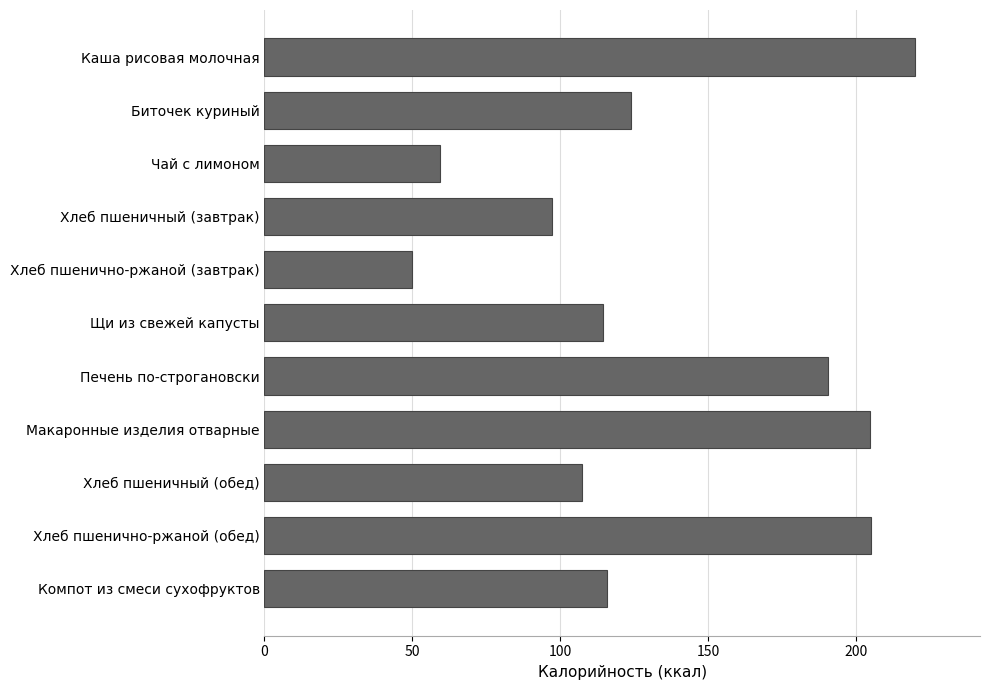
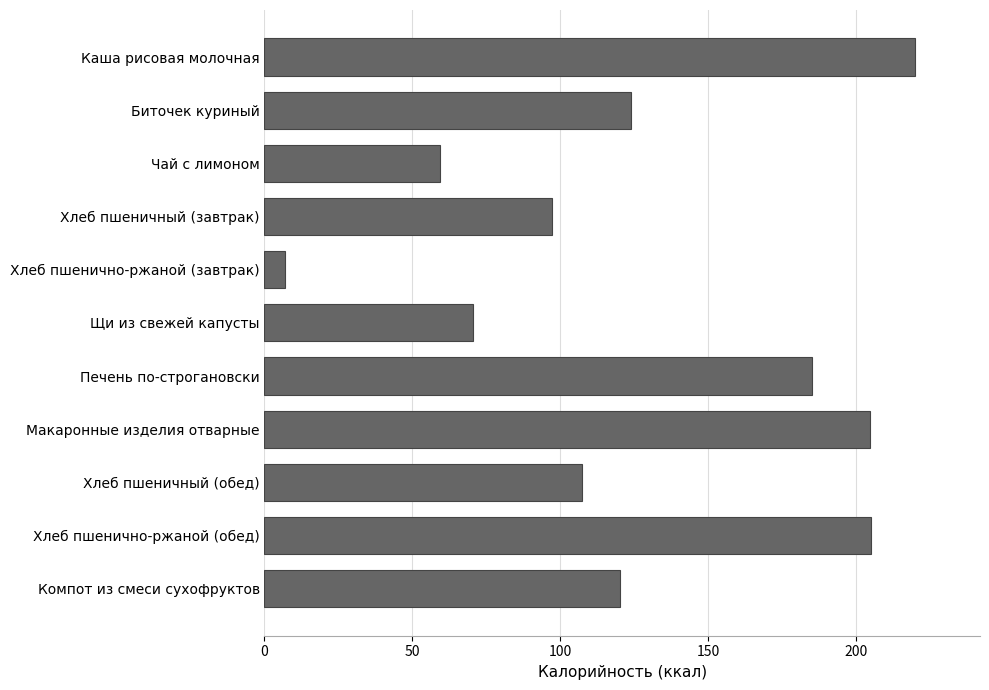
Хлеб пшенично-ржаной (завтрак): 50 -> 7
Щи из свежей капусты: 114 -> 71
Печень по-строгановски: 191 -> 185
Компот из смеси сухофруктов: 116 -> 120
